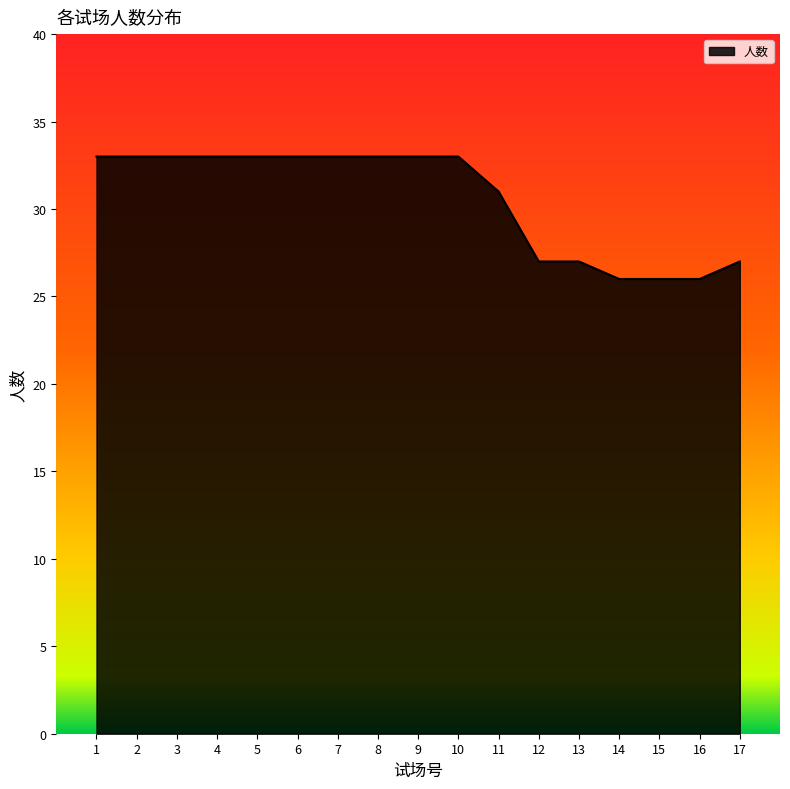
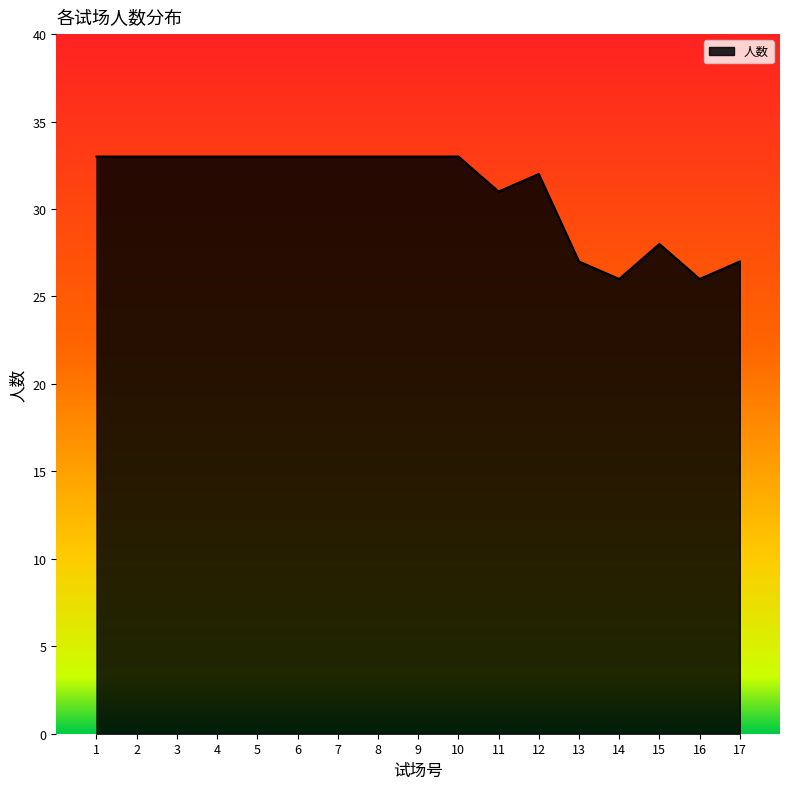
12: 27 -> 32
15: 26 -> 28
